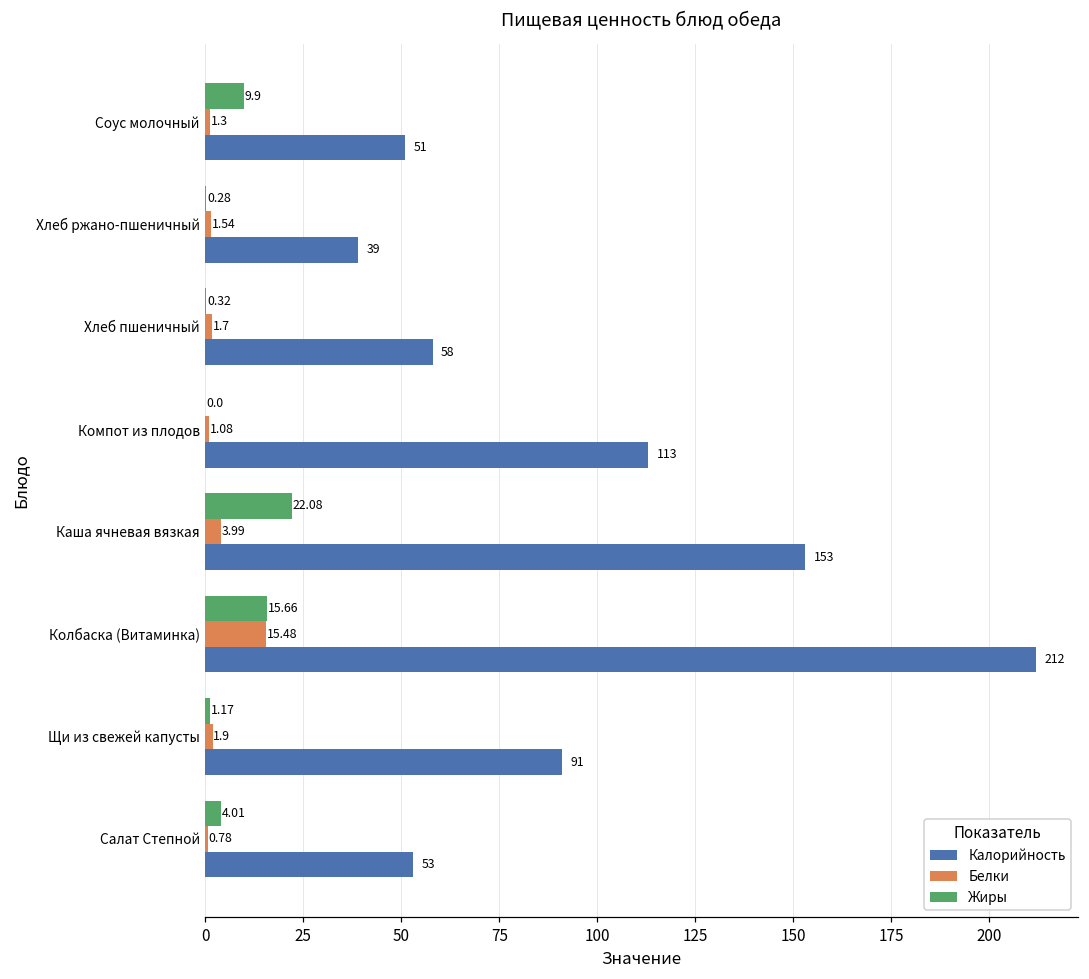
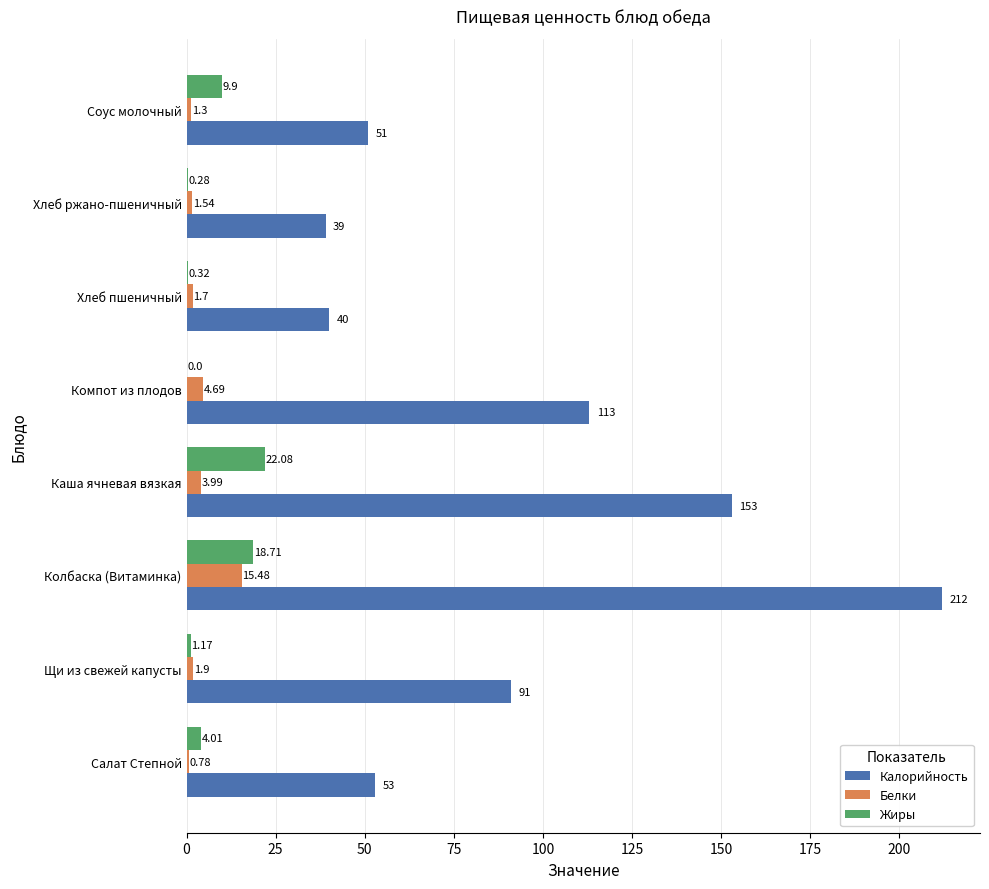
Калорийность, Хлеб пшеничный: 58 -> 40
Белки, Компот из плодов: 1.08 -> 4.69
Жиры, Колбаска (Витаминка): 15.66 -> 18.71
